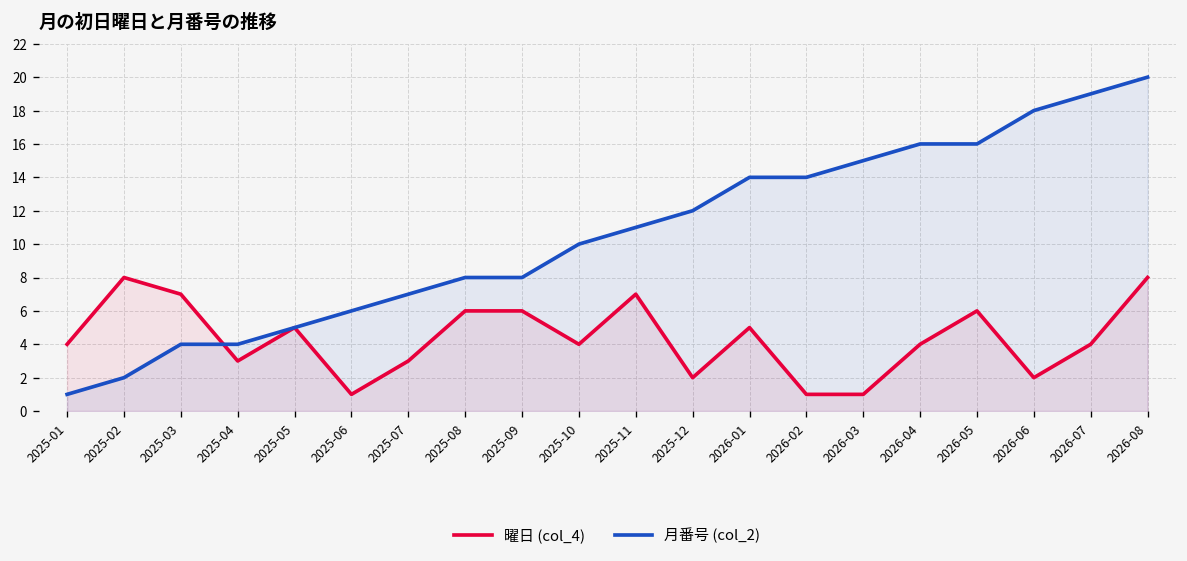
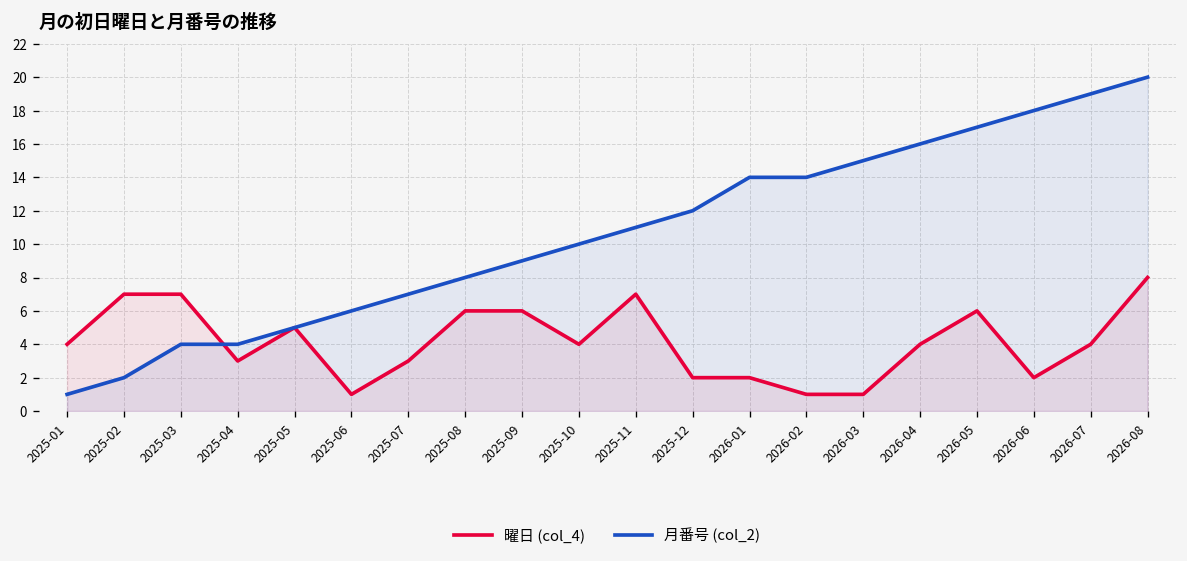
曜日 (col_4), 2025-02: 8 -> 7
月番号 (col_2), 2025-09: 8 -> 9
曜日 (col_4), 2026-01: 5 -> 2
月番号 (col_2), 2026-05: 16 -> 17
